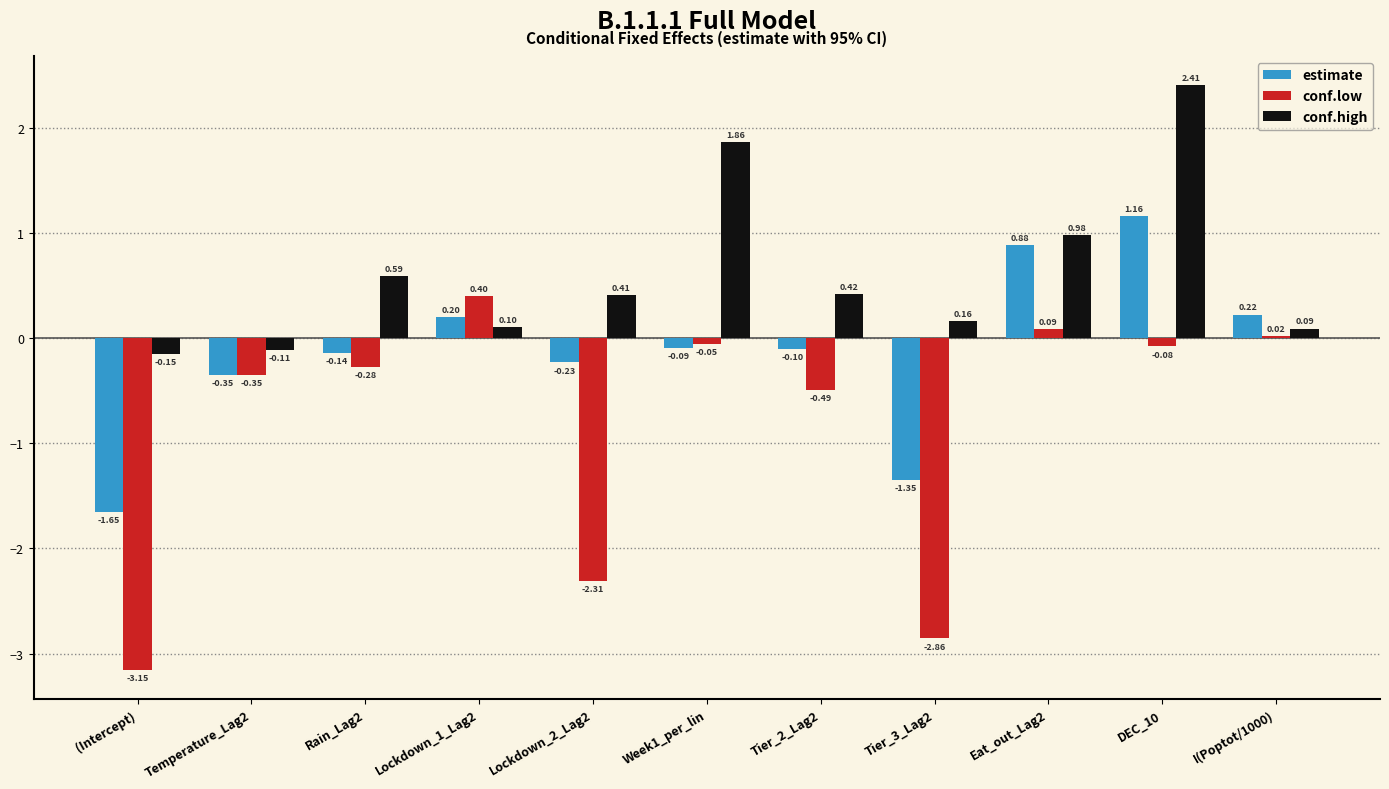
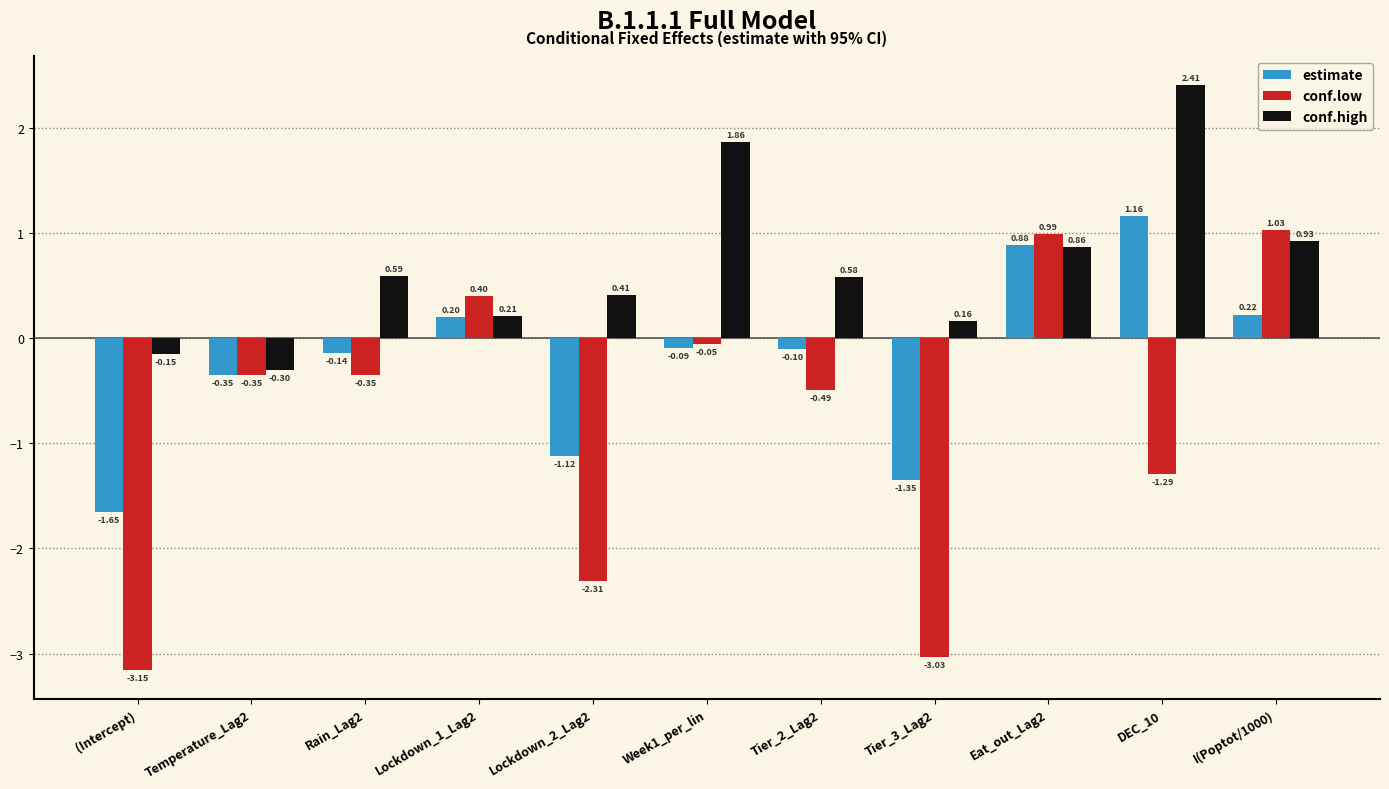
conf.high, Temperature_Lag2: -0.11 -> -0.30
conf.low, Rain_Lag2: -0.28 -> -0.35
conf.high, Lockdown_1_Lag2: 0.10 -> 0.21
estimate, Lockdown_2_Lag2: -0.23 -> -1.12
conf.high, Tier_2_Lag2: 0.42 -> 0.58
conf.low, Tier_3_Lag2: -2.86 -> -3.03
conf.low, Eat_out_Lag2: 0.09 -> 0.99
conf.high, Eat_out_Lag2: 0.98 -> 0.86
conf.low, DEC_10: -0.08 -> -1.29
conf.low, I(Poptot/1000): 0.02 -> 1.03
conf.high, I(Poptot/1000): 0.09 -> 0.93
